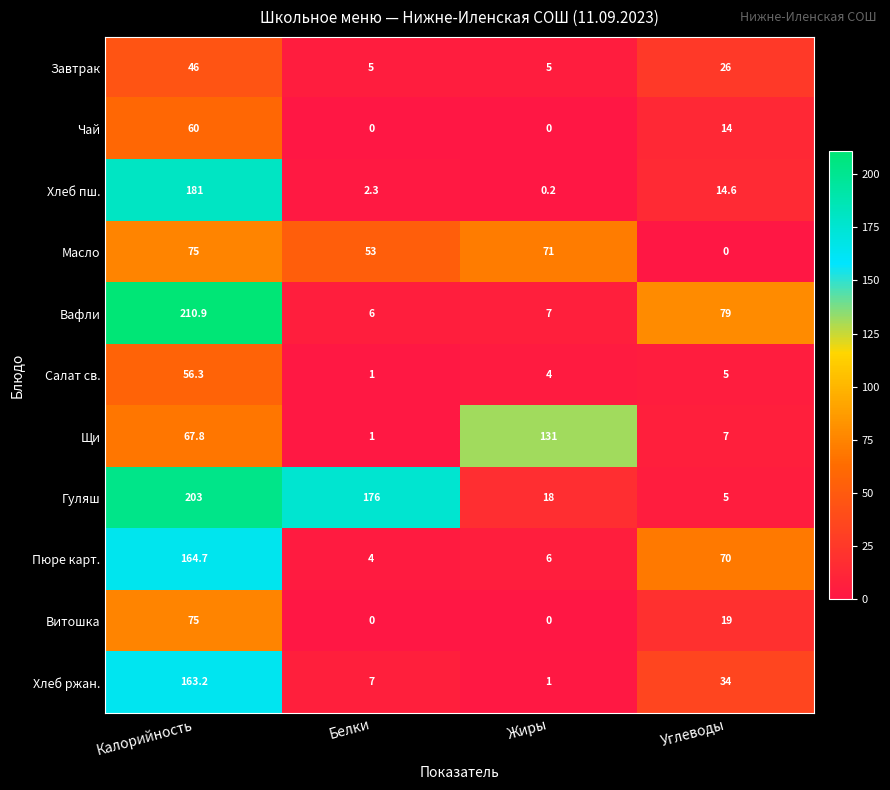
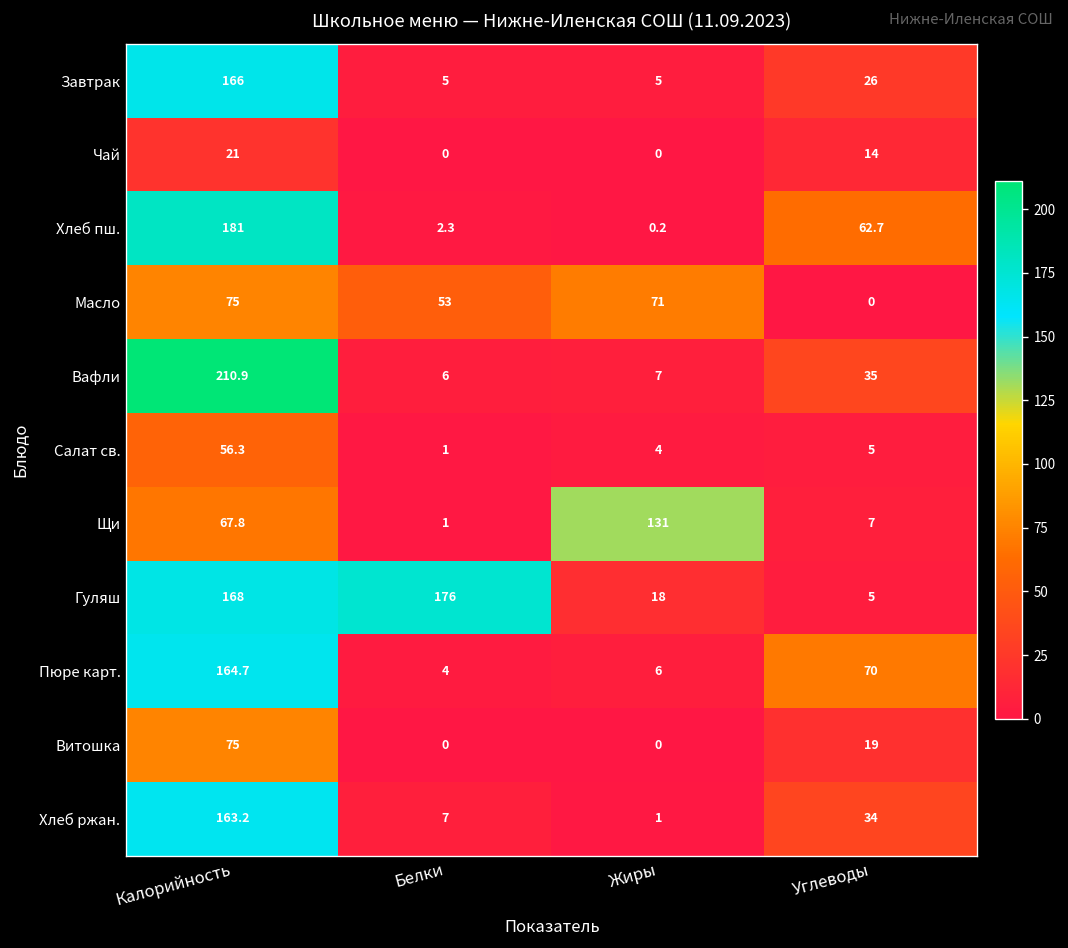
Завтрак, Калорийность: 46 -> 166
Чай, Калорийность: 60 -> 21
Хлеб пш., Углеводы: 14.6 -> 62.7
Вафли, Углеводы: 79 -> 35
Гуляш, Калорийность: 203 -> 168
